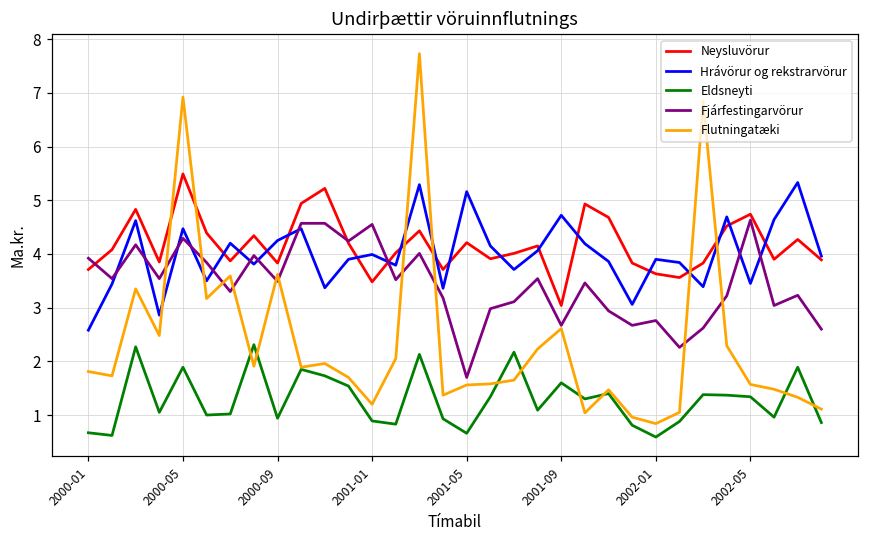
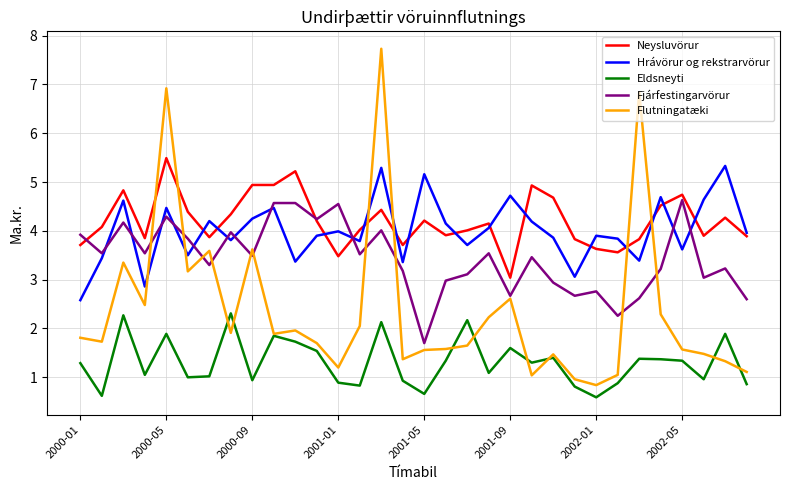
Eldsneyti, 2000-01: 0.7 -> 1.3
Neysluvörur, 2000-09: 3.8 -> 4.9
Hrávörur og rekstrarvörur, 2002-05: 3.5 -> 3.6
